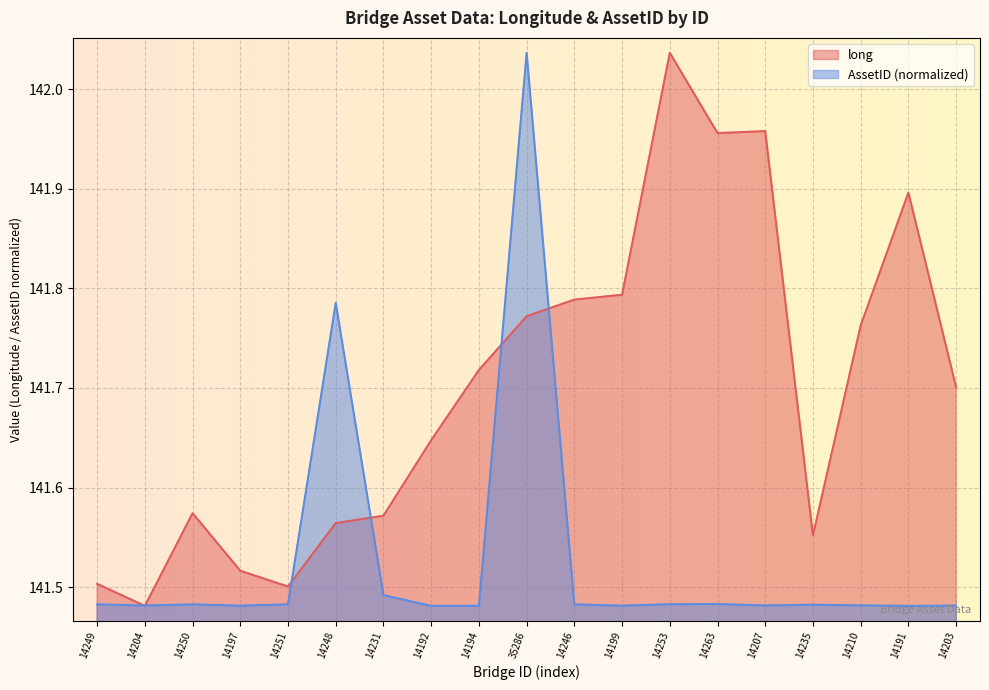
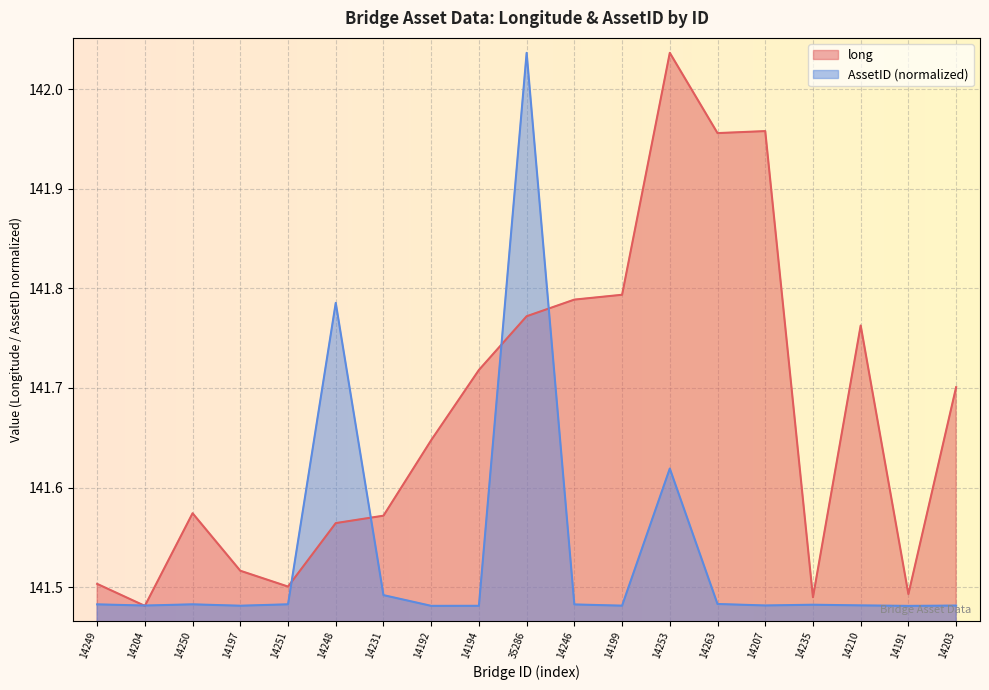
AssetID (normalized), 14253: 141.48 -> 141.62
long, 14235: 141.55 -> 141.49
long, 14191: 141.90 -> 141.49
